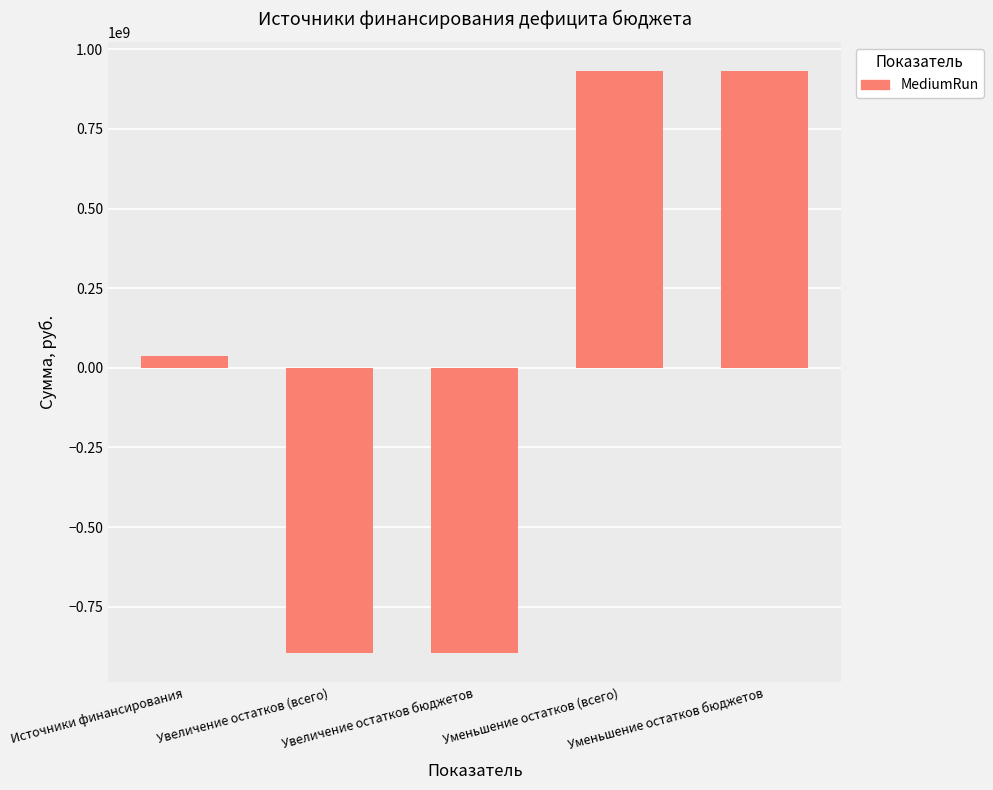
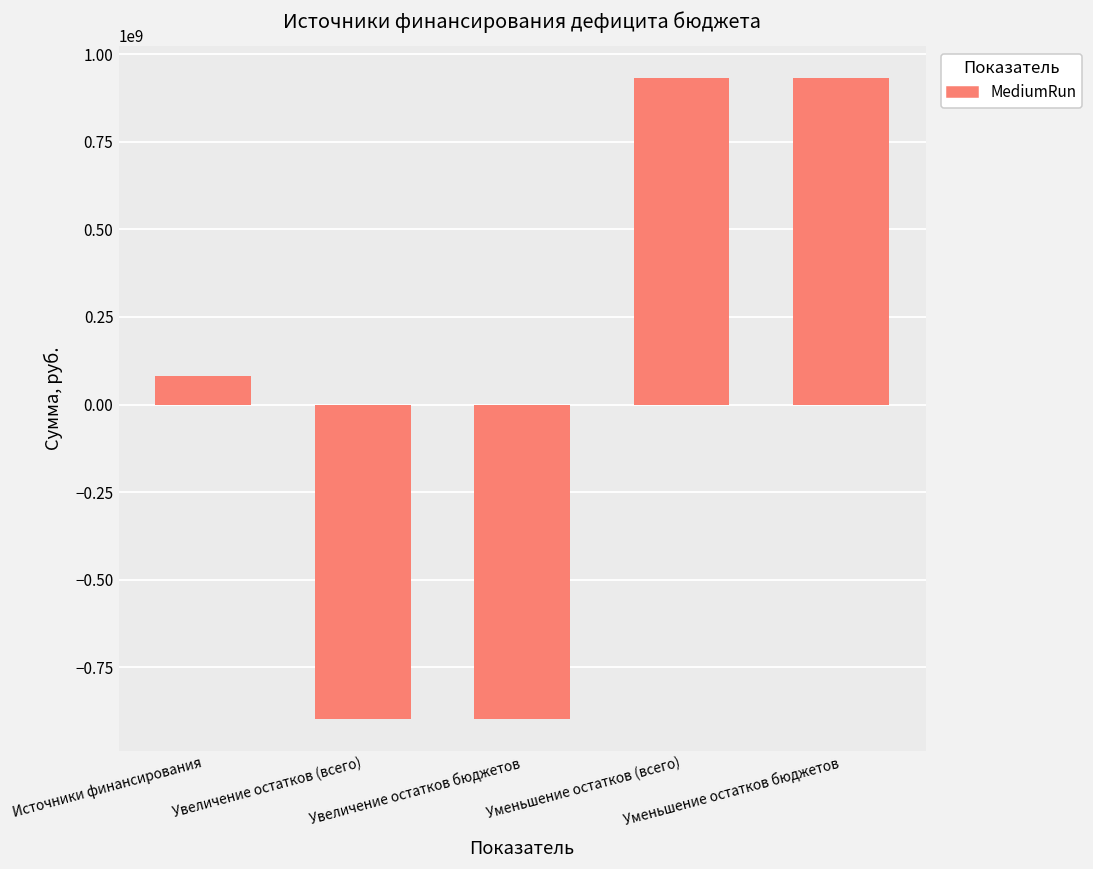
Источники финансирования: 40000000 -> 80000000
